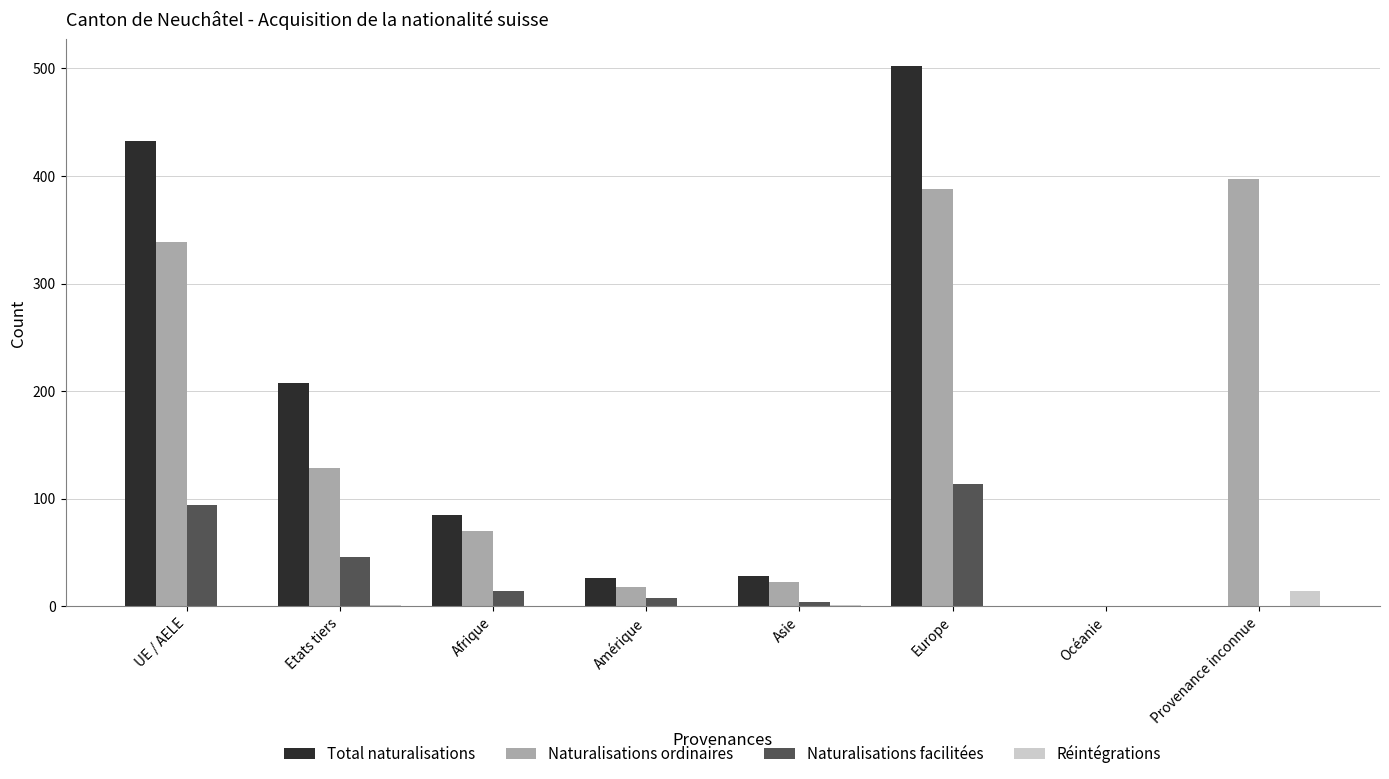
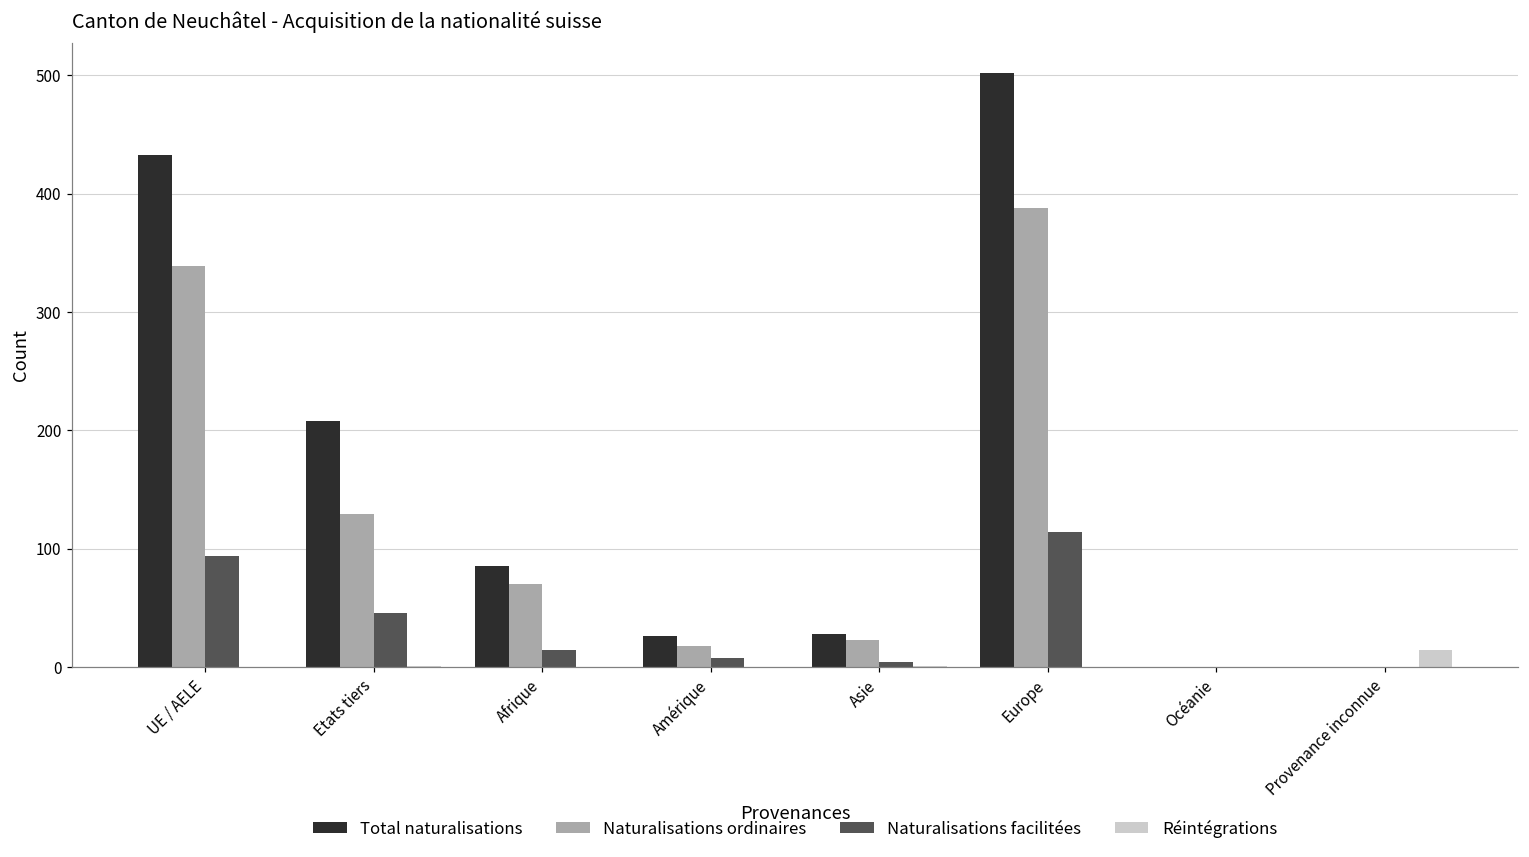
Naturalisations ordinaires, Provenance inconnue: 397 -> 0
